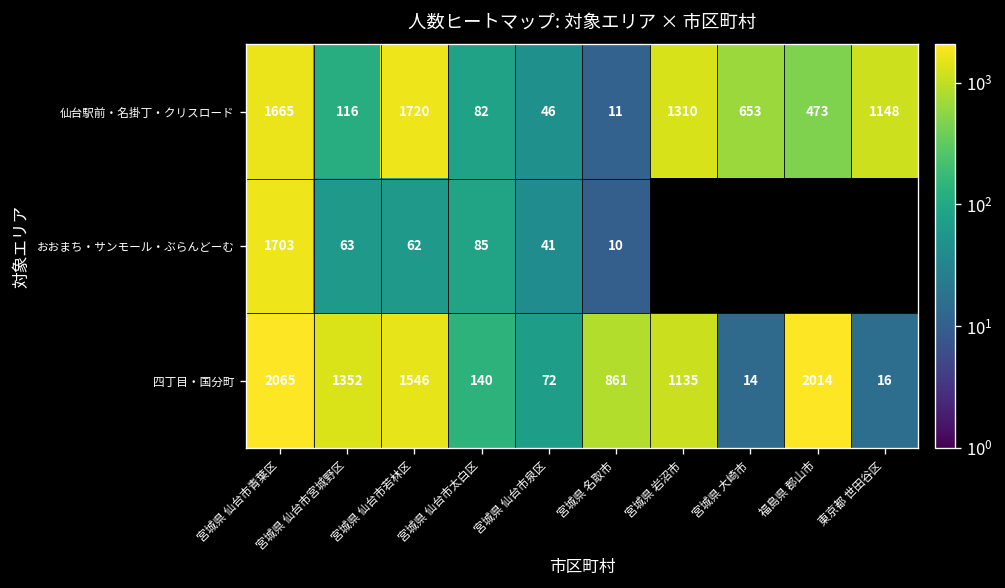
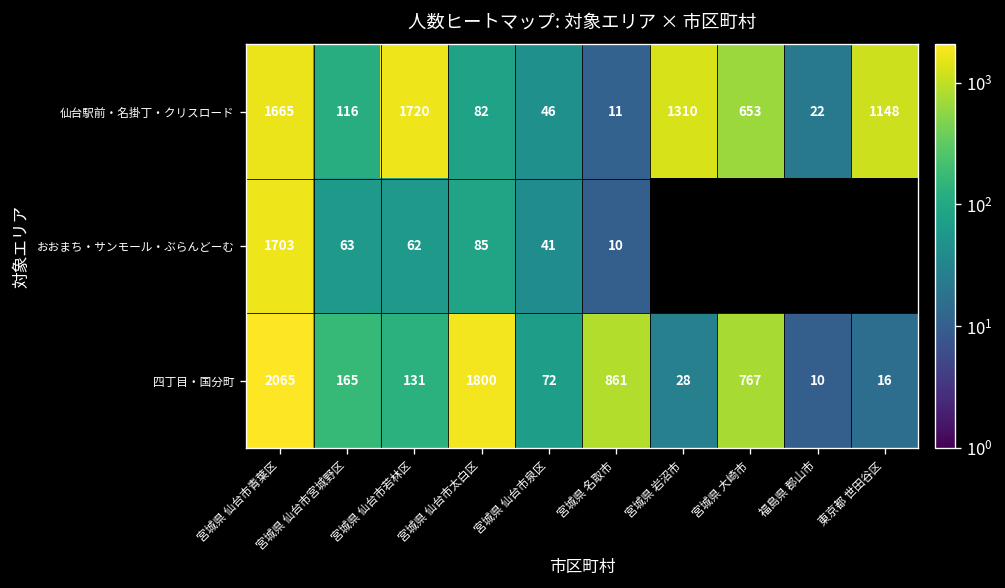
仙台駅前・名掛丁・クリスロード, 福島県 郡山市: 473 -> 22
四丁目・国分町, 宮城県 仙台市宮城野区: 1352 -> 165
四丁目・国分町, 宮城県 仙台市若林区: 1546 -> 131
四丁目・国分町, 宮城県 仙台市太白区: 140 -> 1800
四丁目・国分町, 宮城県 岩沼市: 1135 -> 28
四丁目・国分町, 宮城県 大崎市: 14 -> 767
四丁目・国分町, 福島県 郡山市: 2014 -> 10
